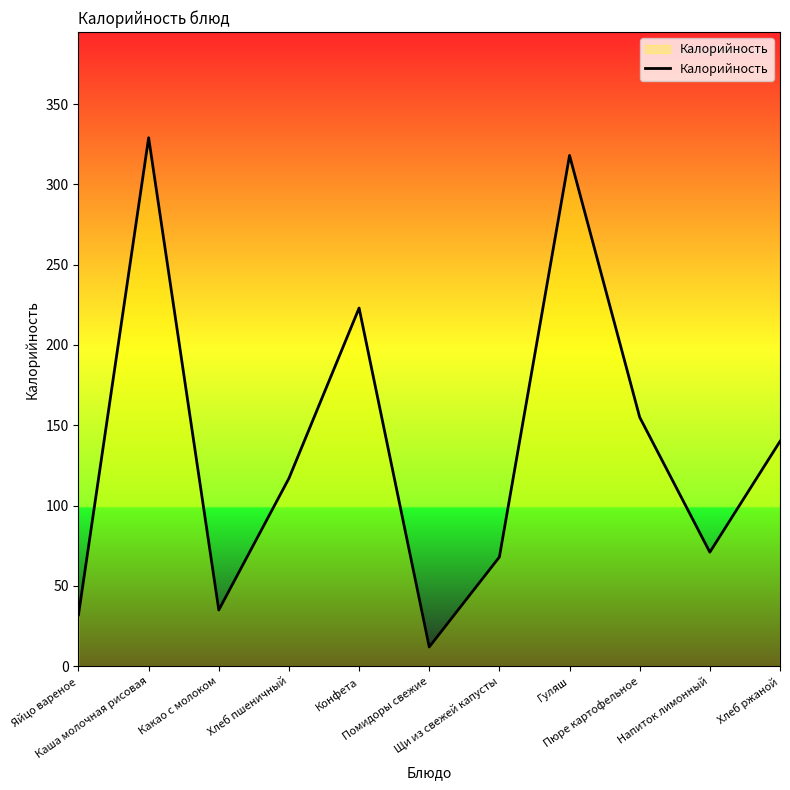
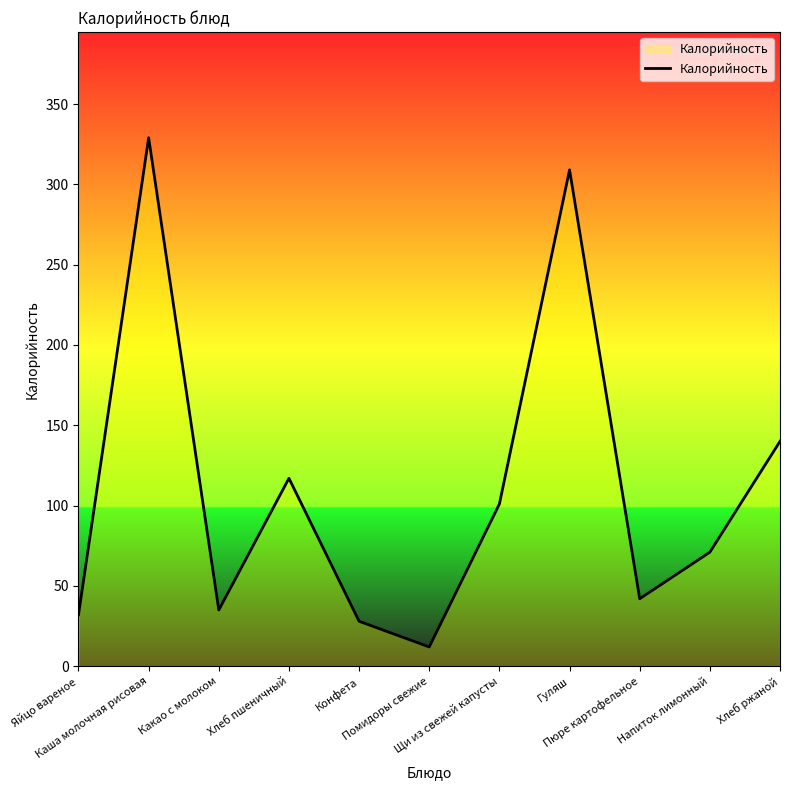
Конфета: 223 -> 28
Щи из свежей капусты: 68 -> 101
Гуляш: 318 -> 309
Пюре картофельное: 155 -> 42
